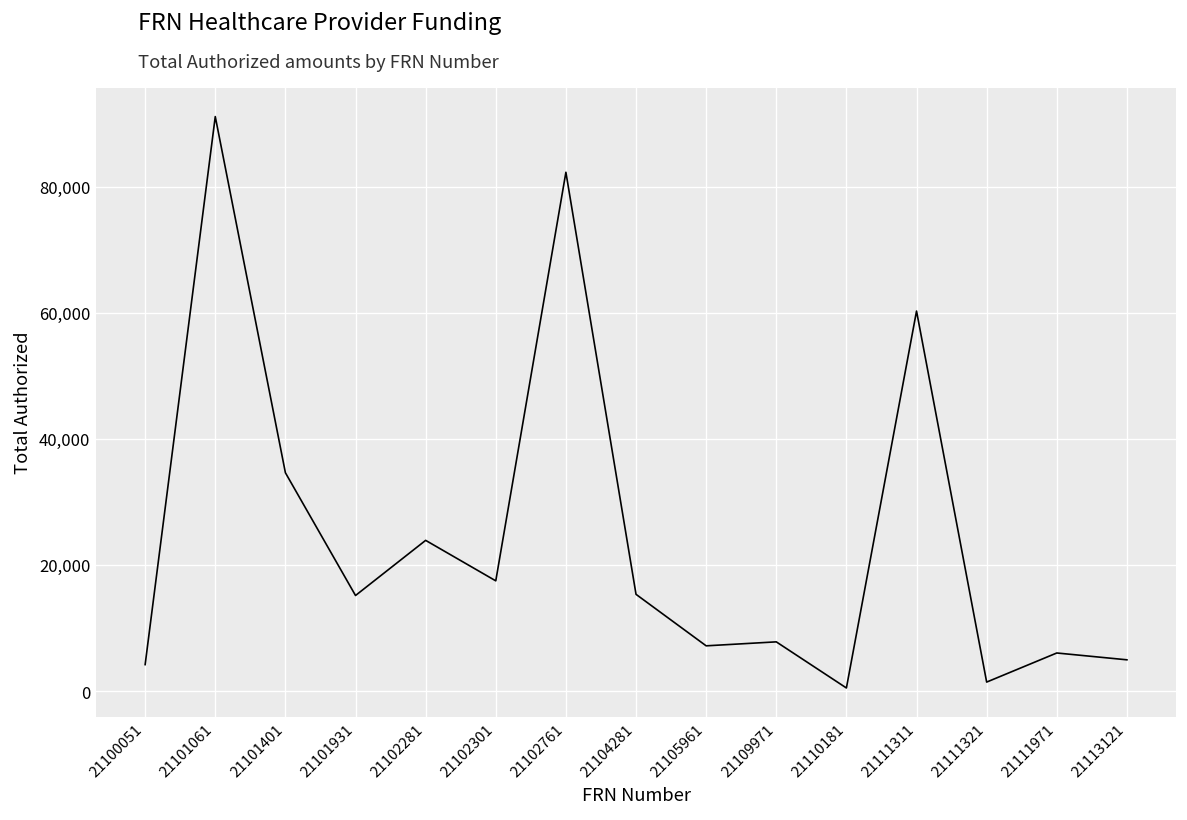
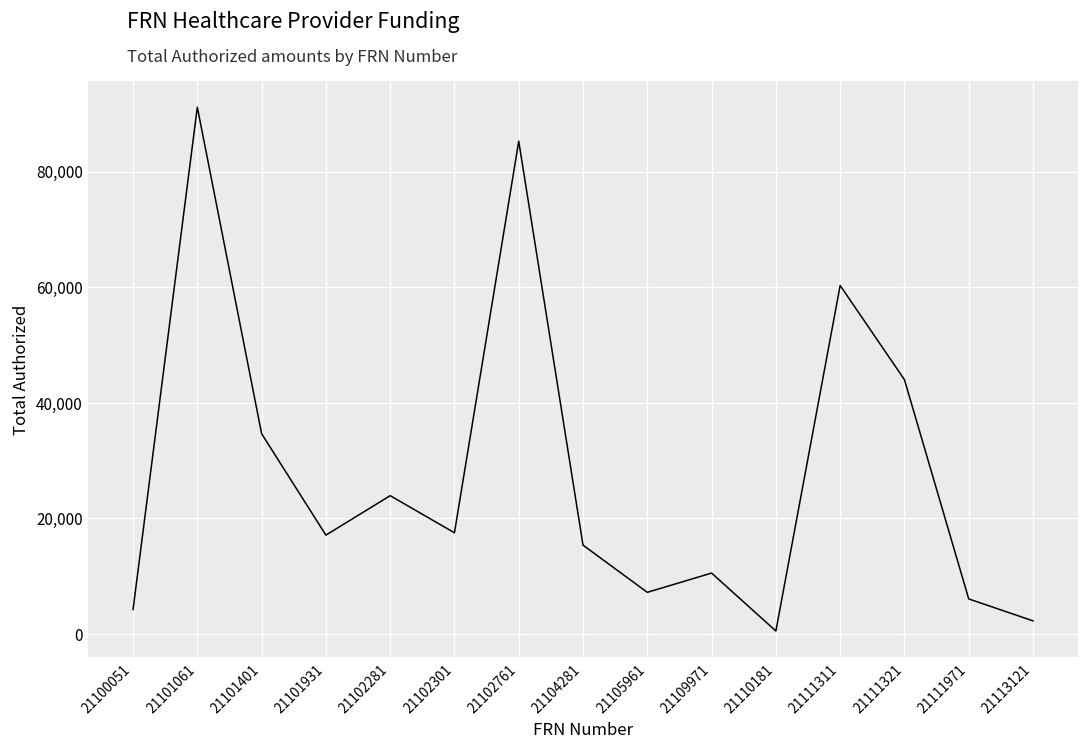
21101931: 15,000 -> 17,000
21102761: 82,000 -> 85,000
21109971: 8,000 -> 11,000
21111321: 1,000 -> 44,000
21113121: 5,000 -> 2,000
